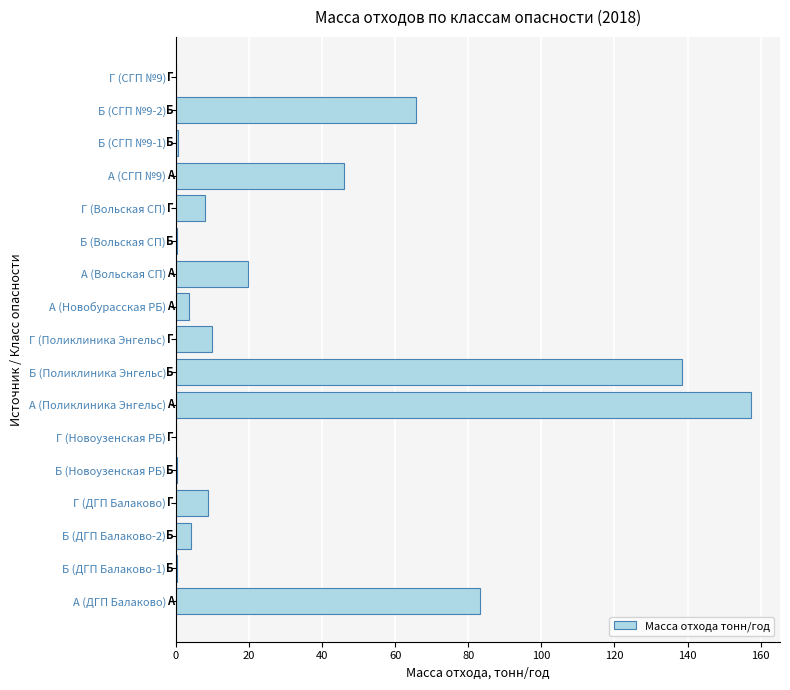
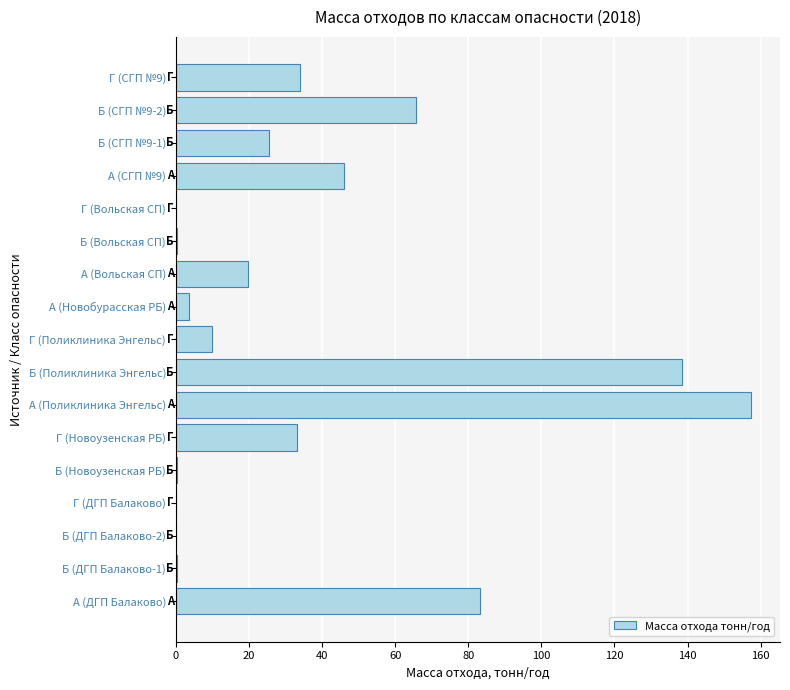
Г (СГП №9): 0 -> 34
Б (СГП №9-1): 1 -> 26
Г (Вольская СП): 8 -> 0
Г (Новоузенская РБ): 0 -> 33
Г (ДГП Балаково): 9 -> 0
Б (ДГП Балаково-2): 4 -> 0
